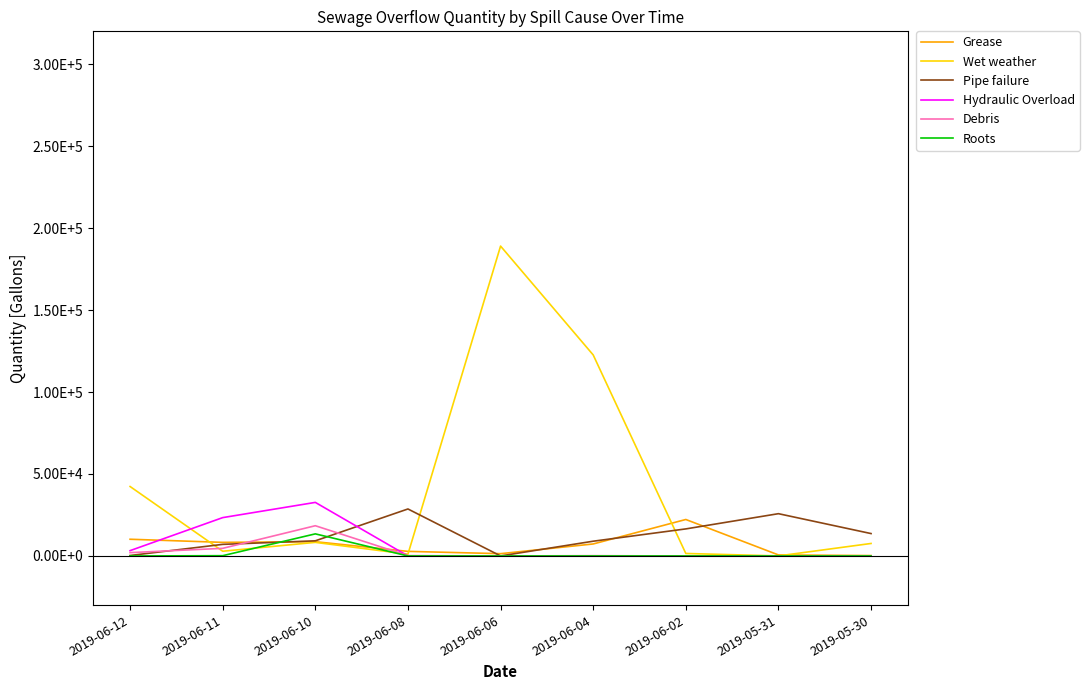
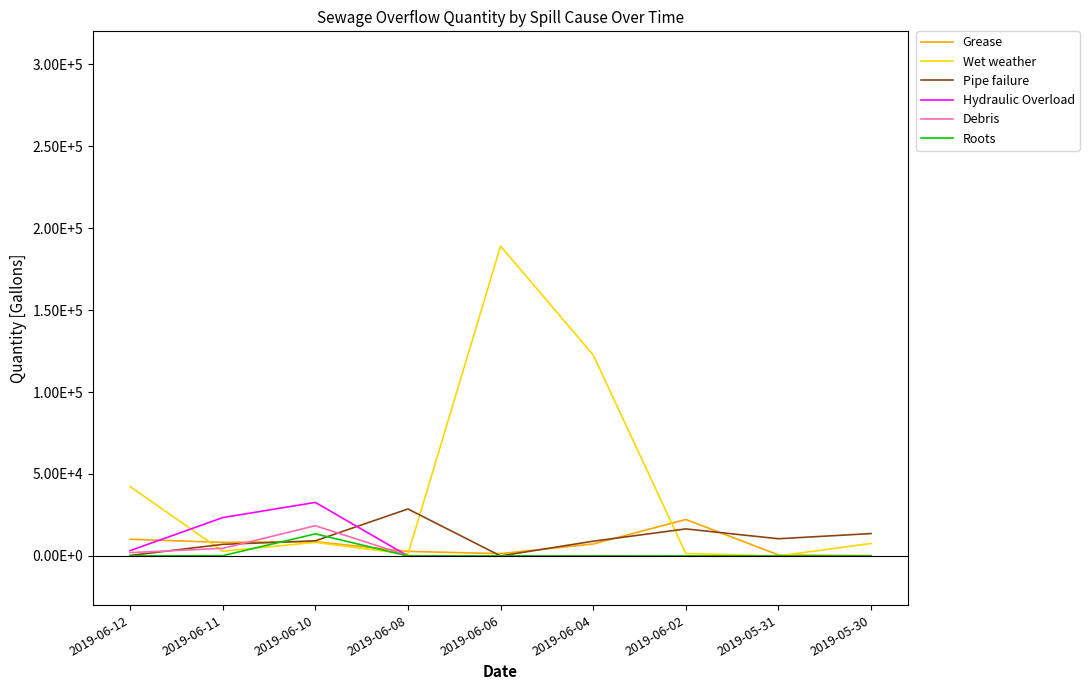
Pipe failure, 2019-05-31: 26000 -> 11000
